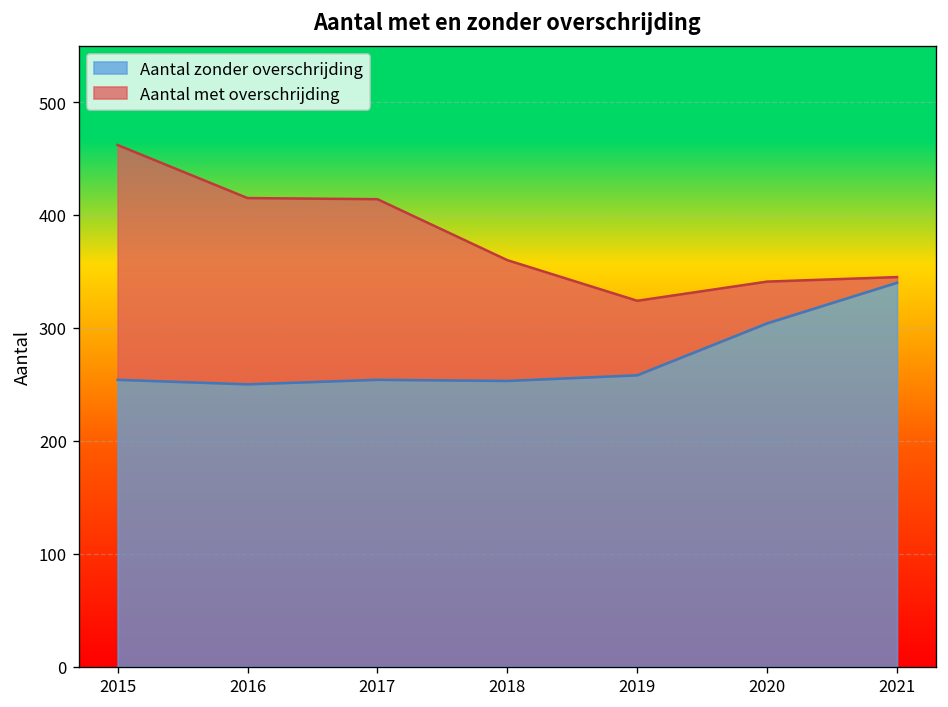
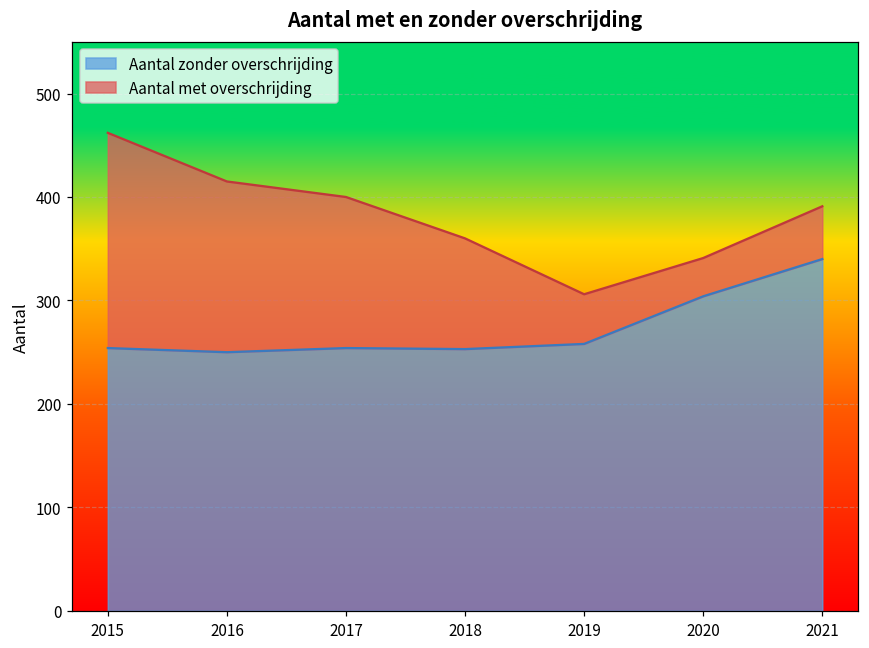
Aantal met overschrijding, 2017: 160 -> 150
Aantal met overschrijding, 2019: 70 -> 50
Aantal met overschrijding, 2021: 10 -> 50
